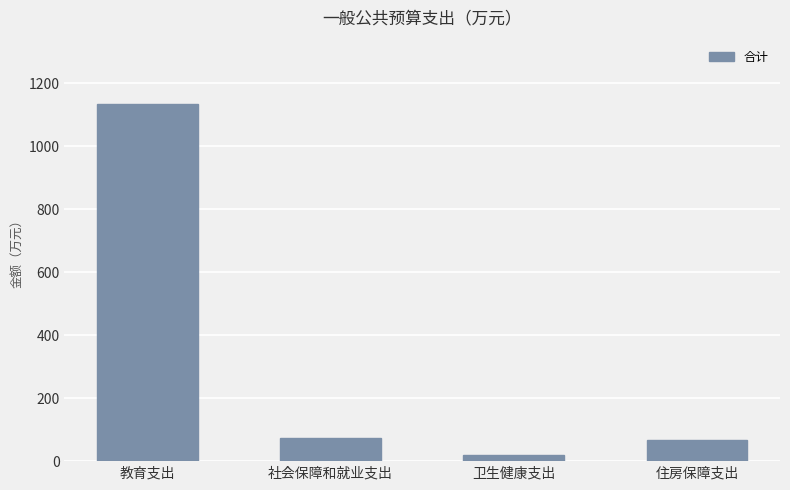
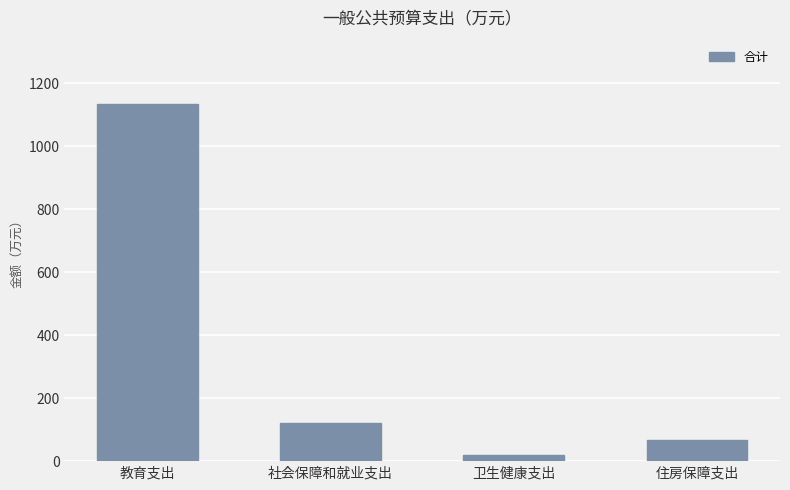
社会保障和就业支出: 70 -> 120
